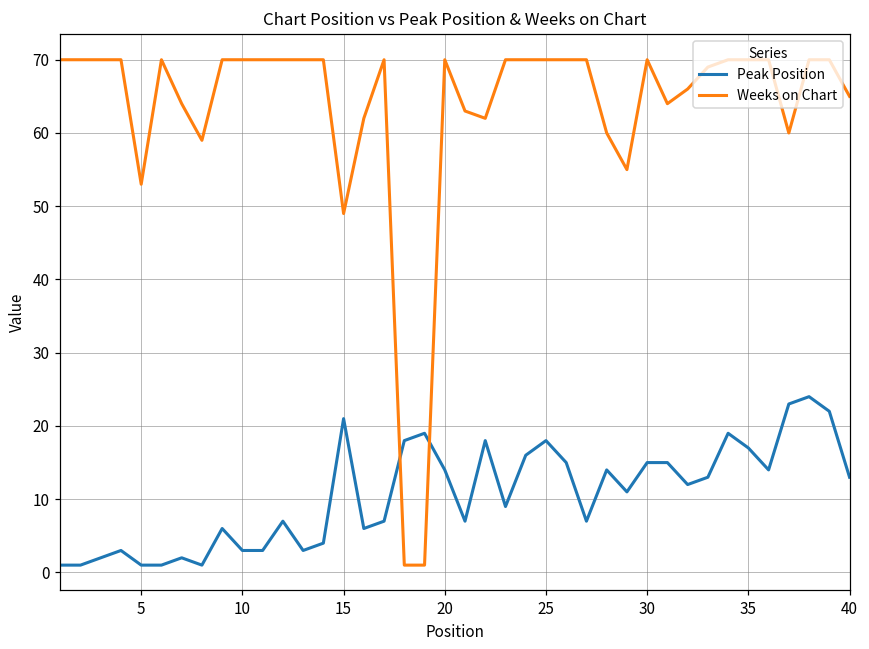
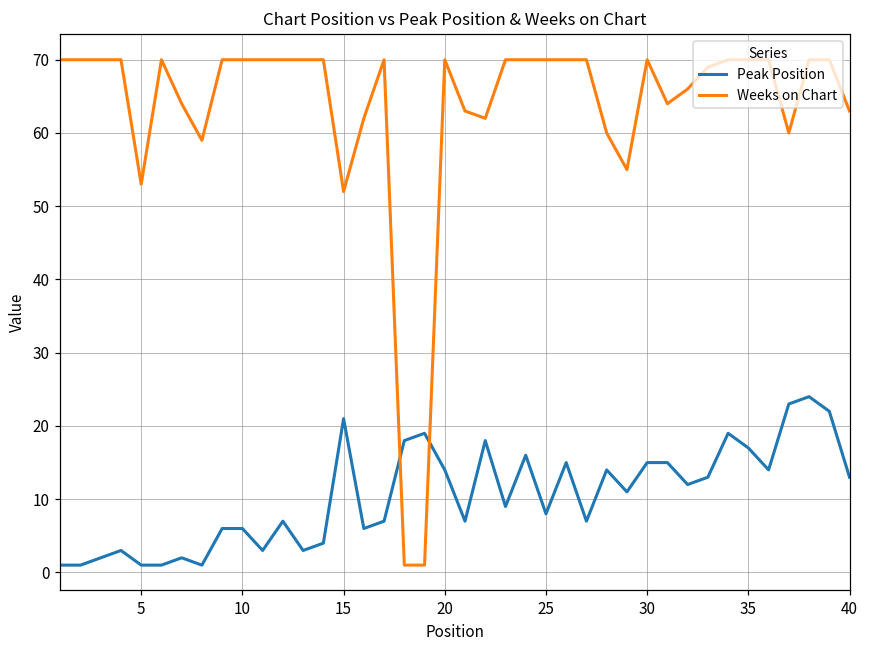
Peak Position, 10: 3 -> 6
Weeks on Chart, 15: 49 -> 52
Peak Position, 25: 18 -> 8
Weeks on Chart, 40: 65 -> 63
